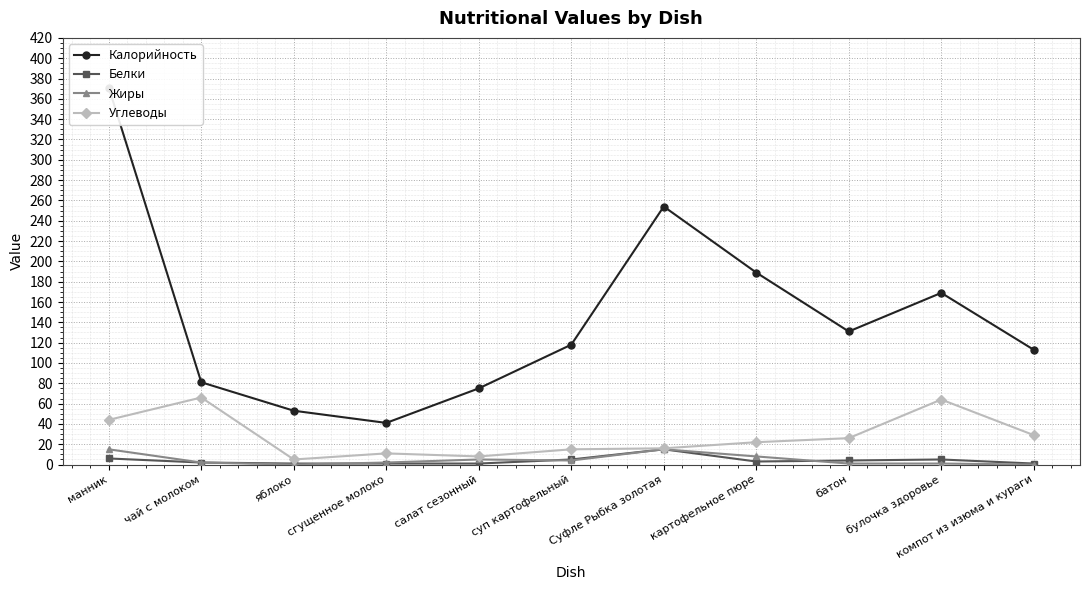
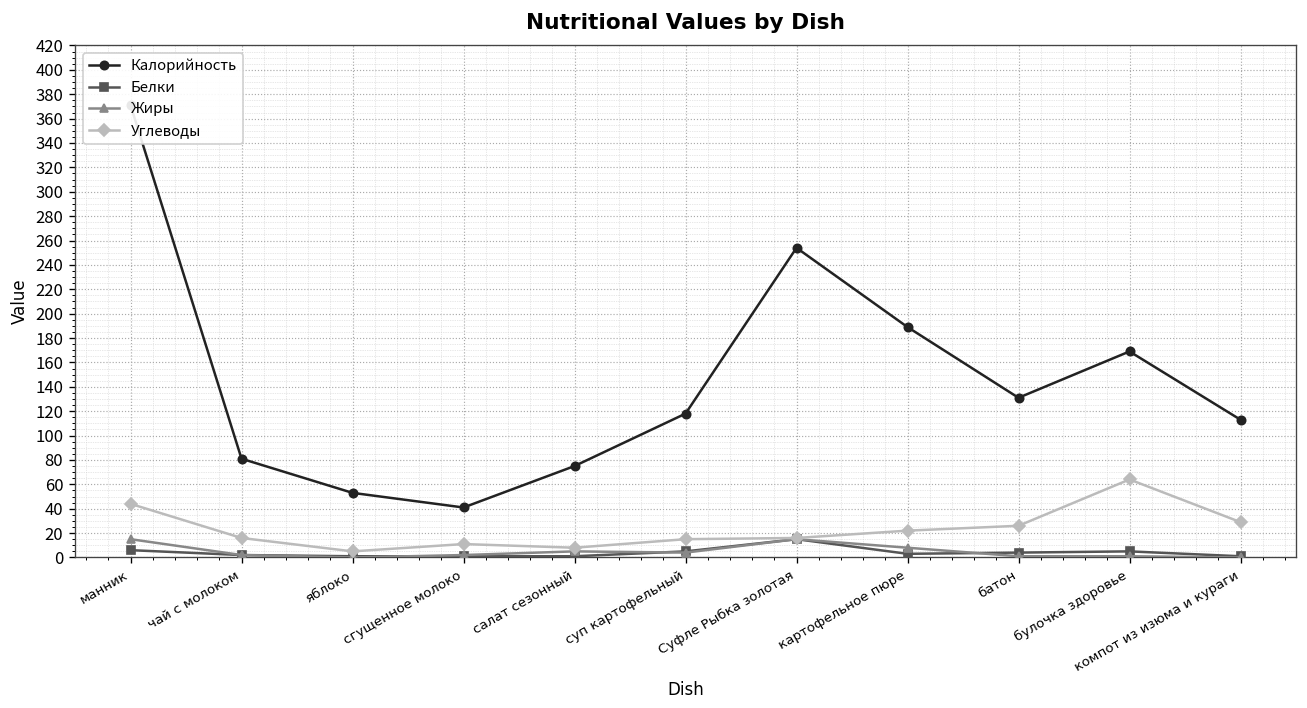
Углеводы, чай с молоком: 66 -> 16
